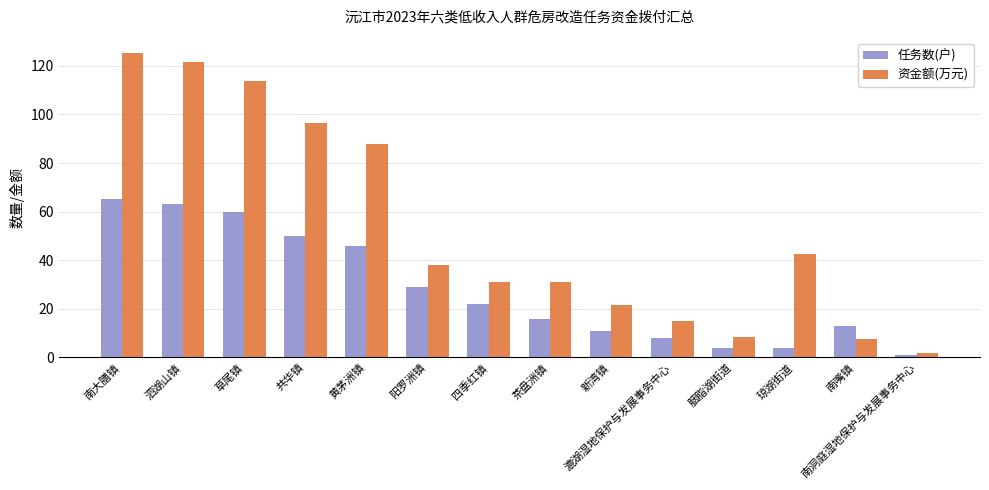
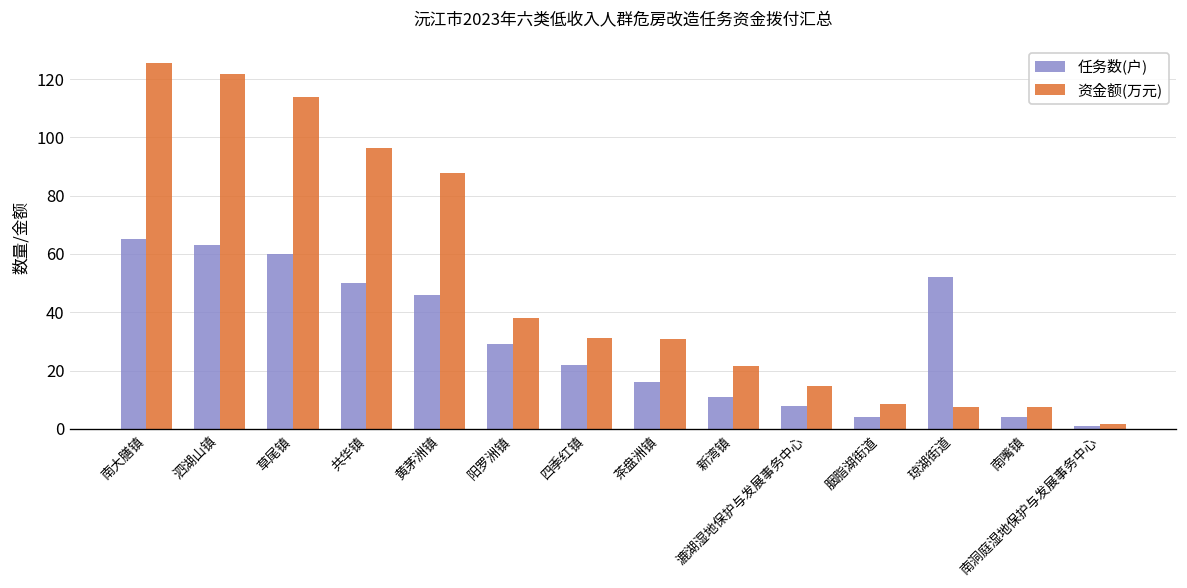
任务数(户), 琼湖街道: 4 -> 52
资金额(万元), 琼湖街道: 43 -> 7
任务数(户), 南嘴镇: 13 -> 4
